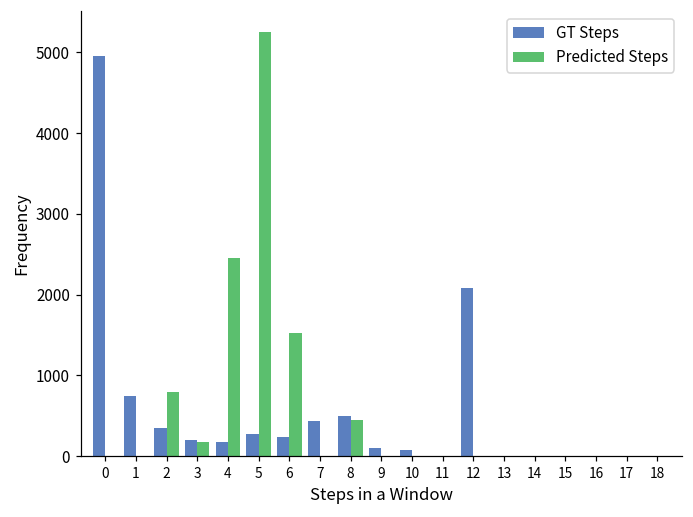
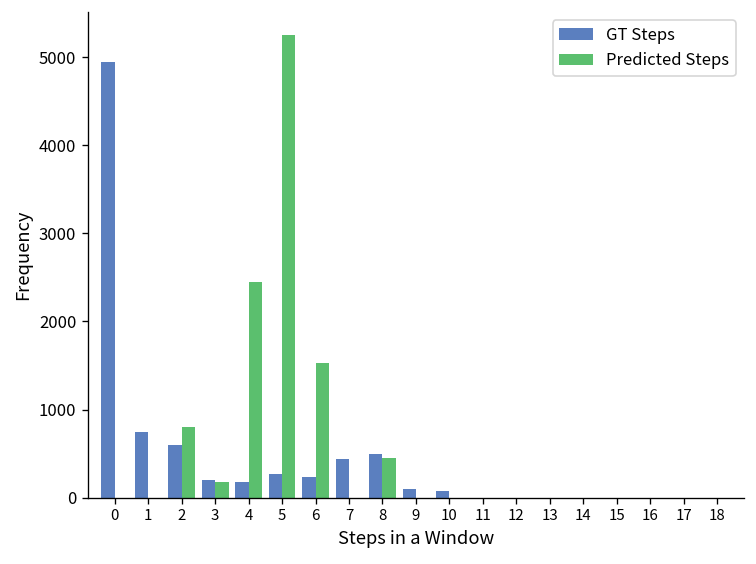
GT Steps, 2: 400 -> 600
GT Steps, 12: 2100 -> 0
